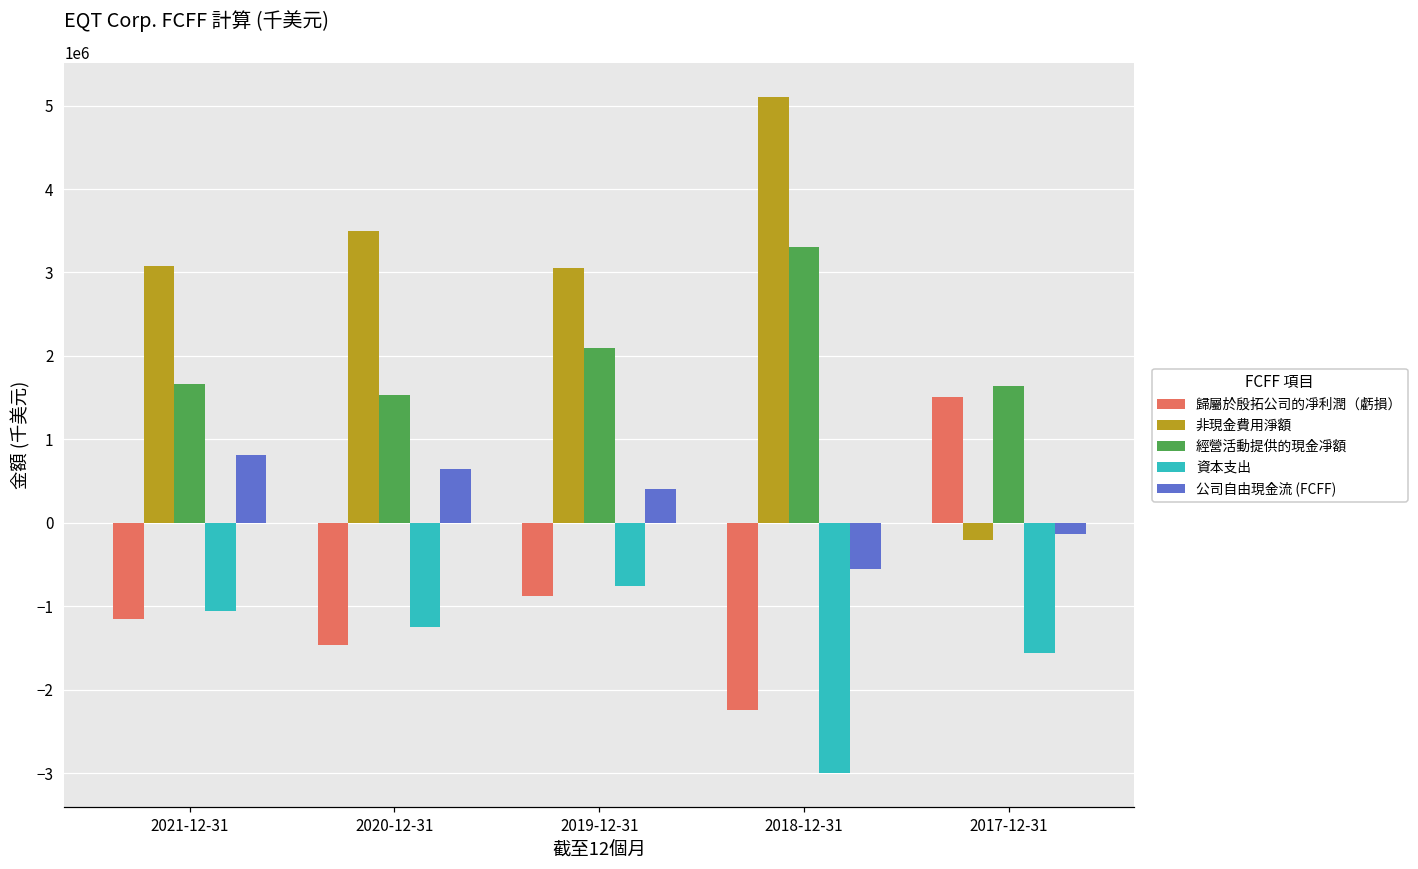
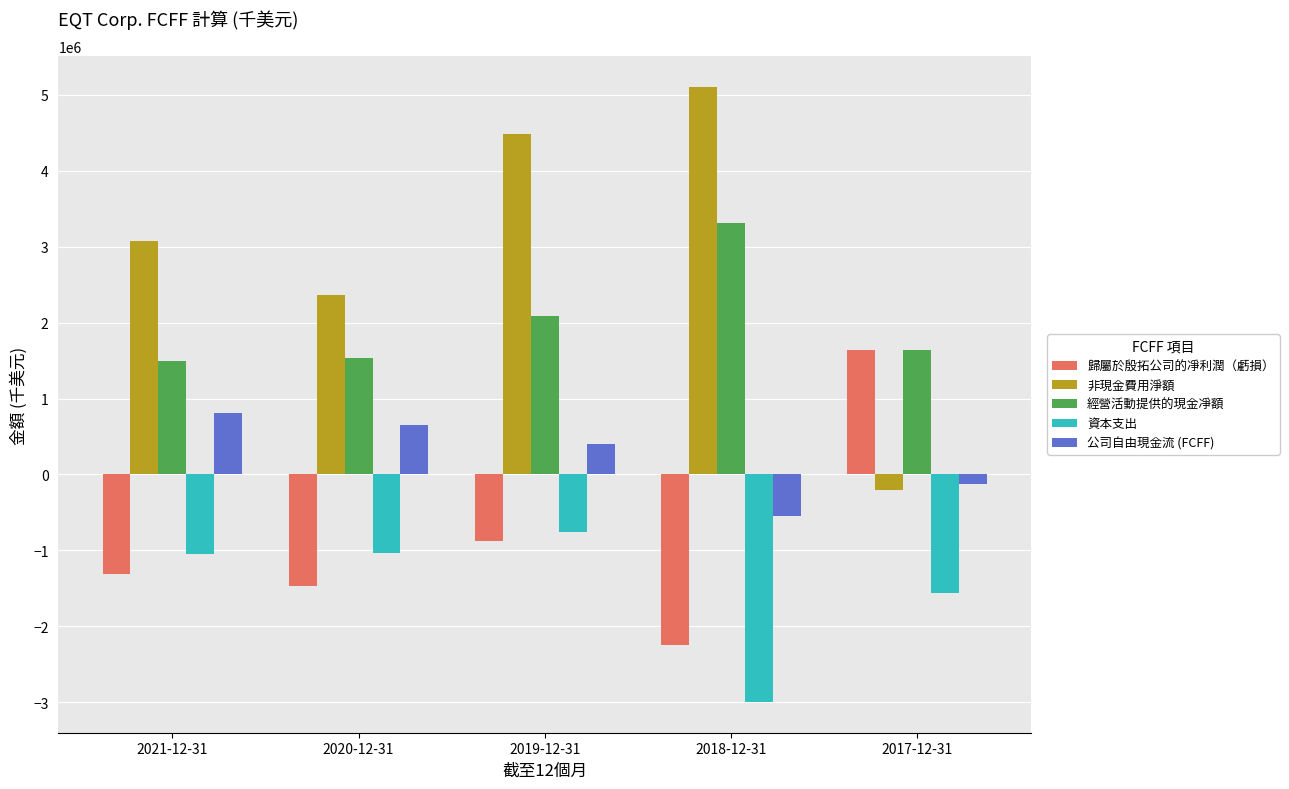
歸屬於殷拓公司的凈利潤（虧損）, 2021-12-31: -1200000 -> -1300000
經營活動提供的現金凈額, 2021-12-31: 1700000 -> 1500000
非現金費用淨額, 2020-12-31: 3500000 -> 2400000
資本支出, 2020-12-31: -1200000 -> -1000000
非現金費用淨額, 2019-12-31: 3100000 -> 4500000
歸屬於殷拓公司的凈利潤（虧損）, 2017-12-31: 1500000 -> 1600000
